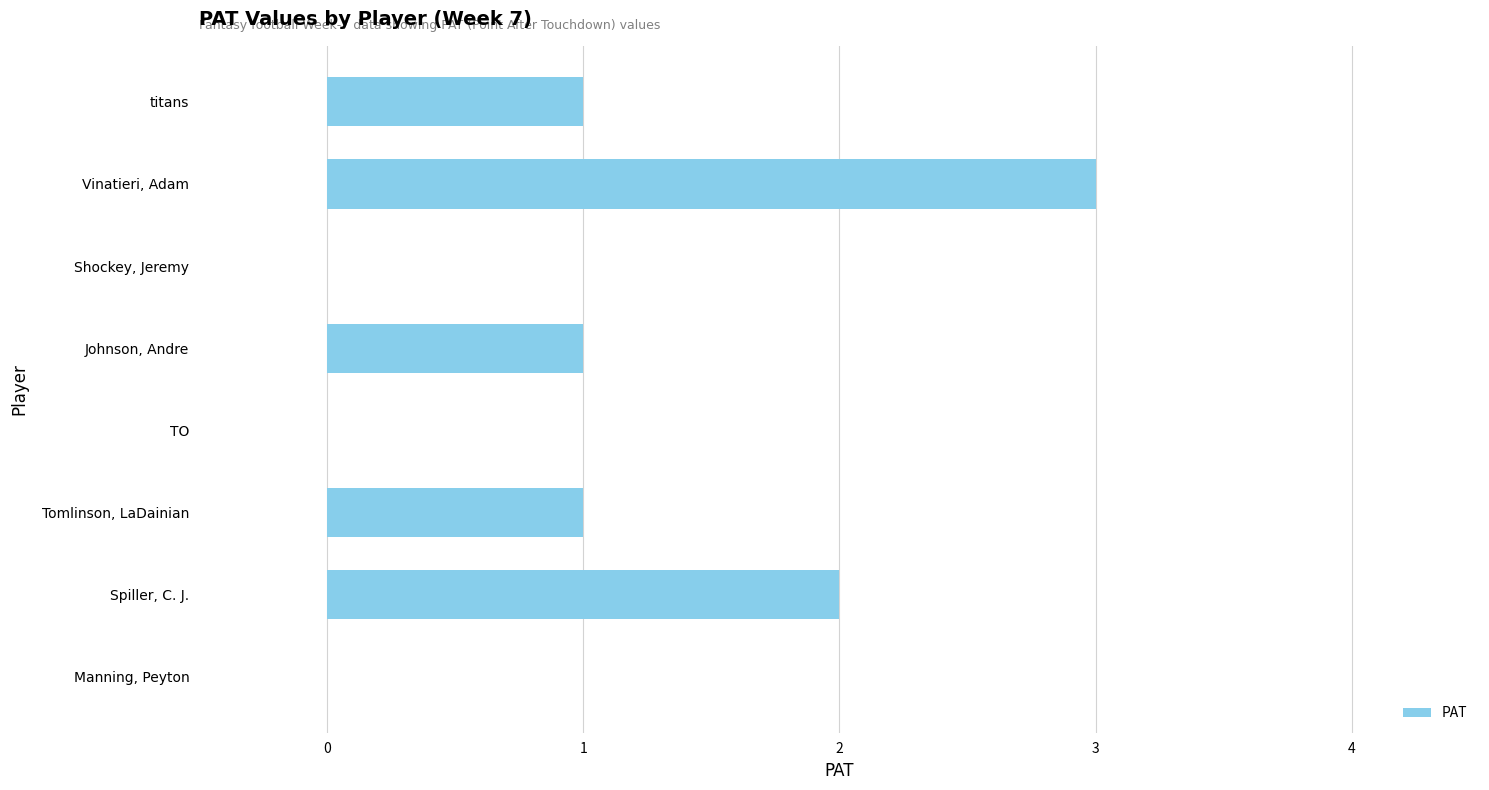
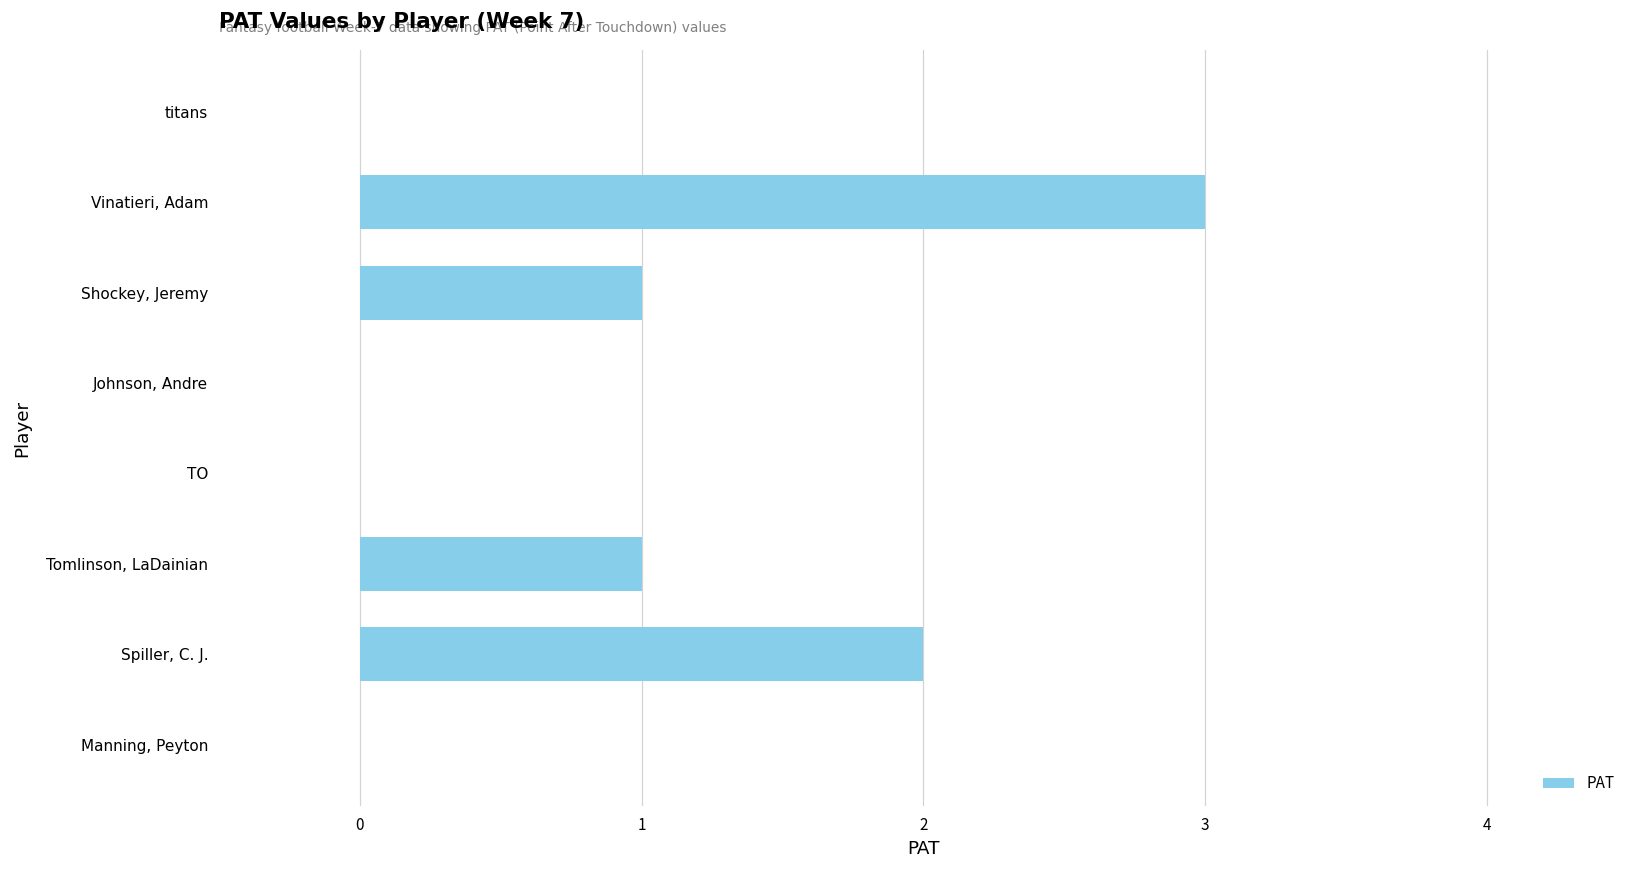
titans: 1 -> 0
Shockey, Jeremy: 0 -> 1
Johnson, Andre: 1 -> 0
